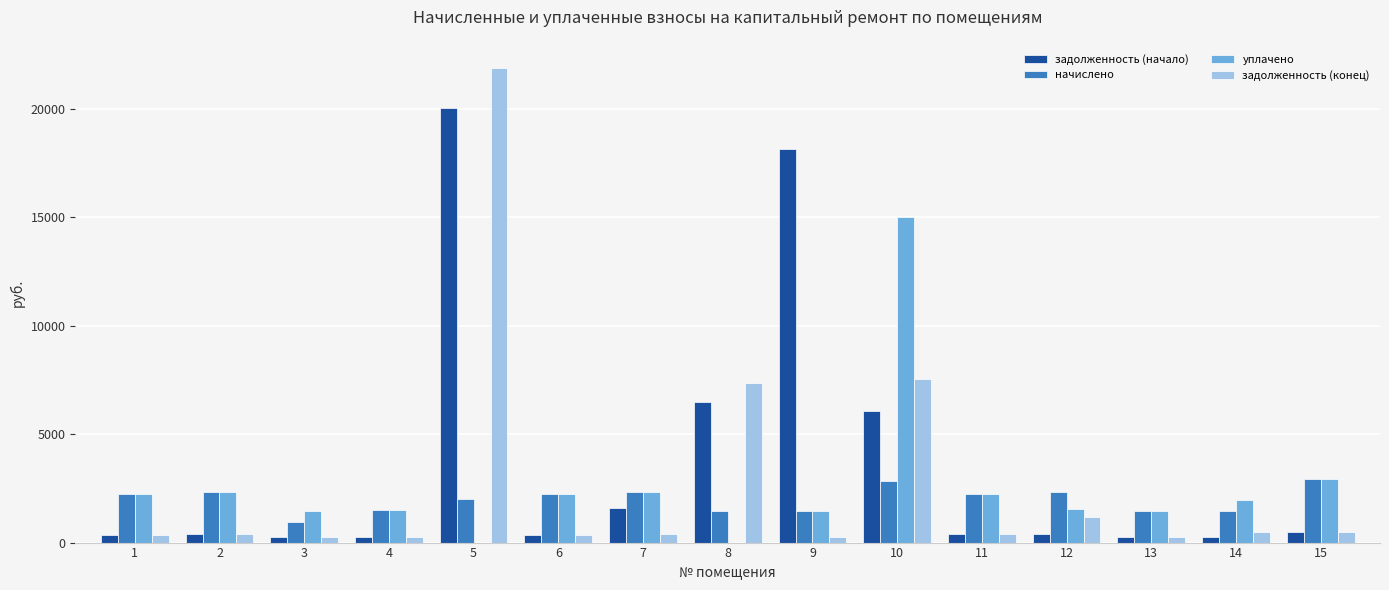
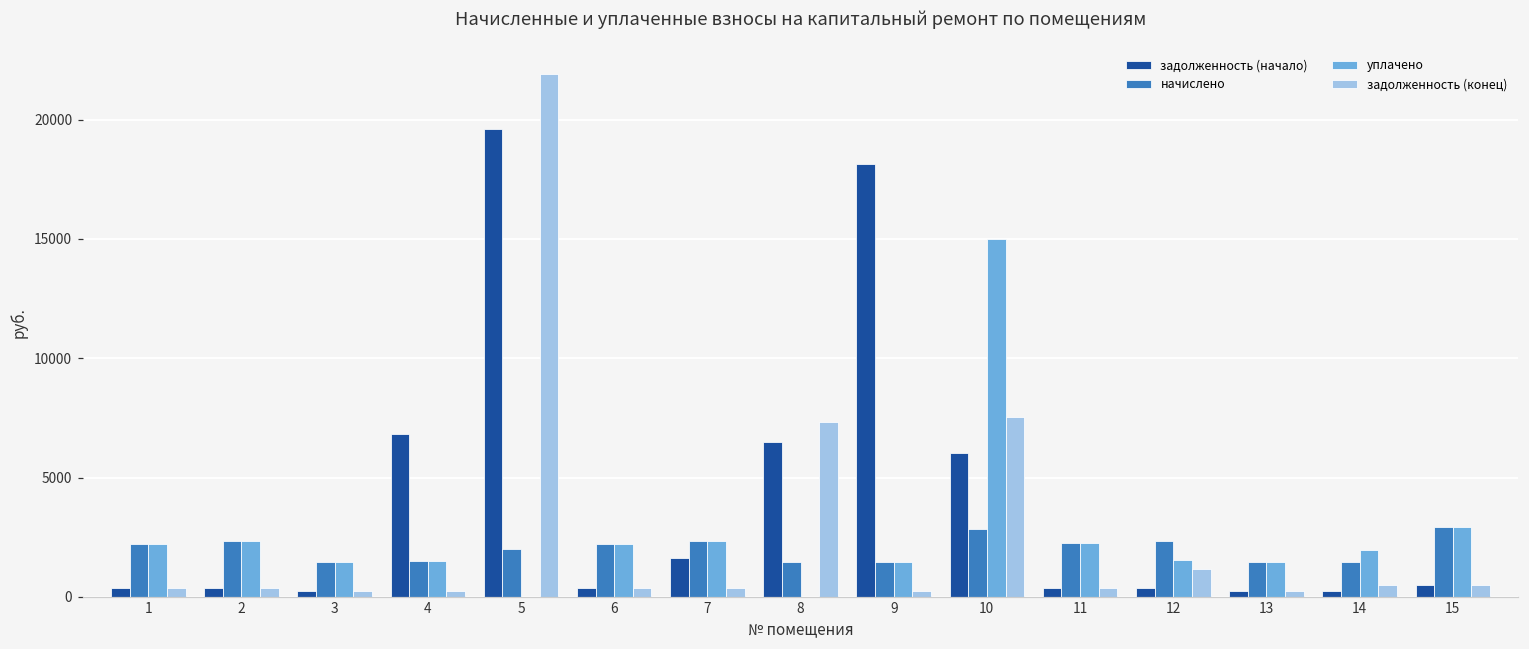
начислено, 3: 900 -> 1500
задолженность (начало), 4: 200 -> 6800
задолженность (начало), 5: 20000 -> 19600
